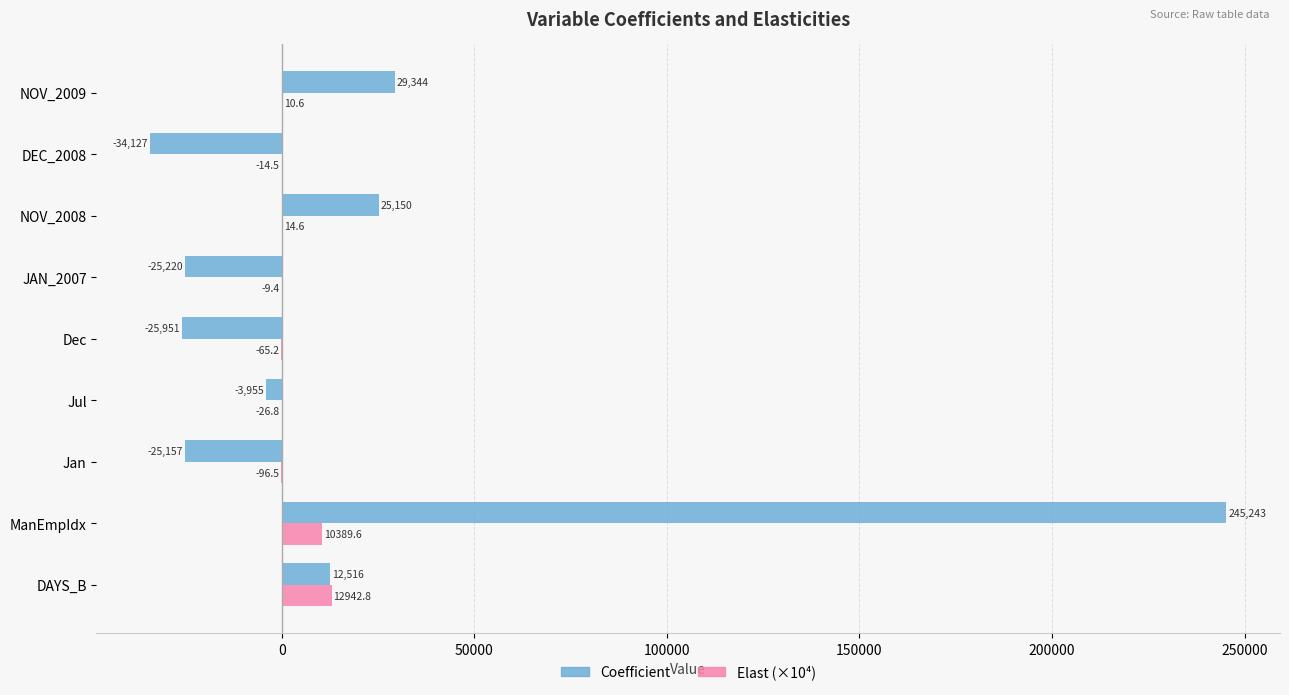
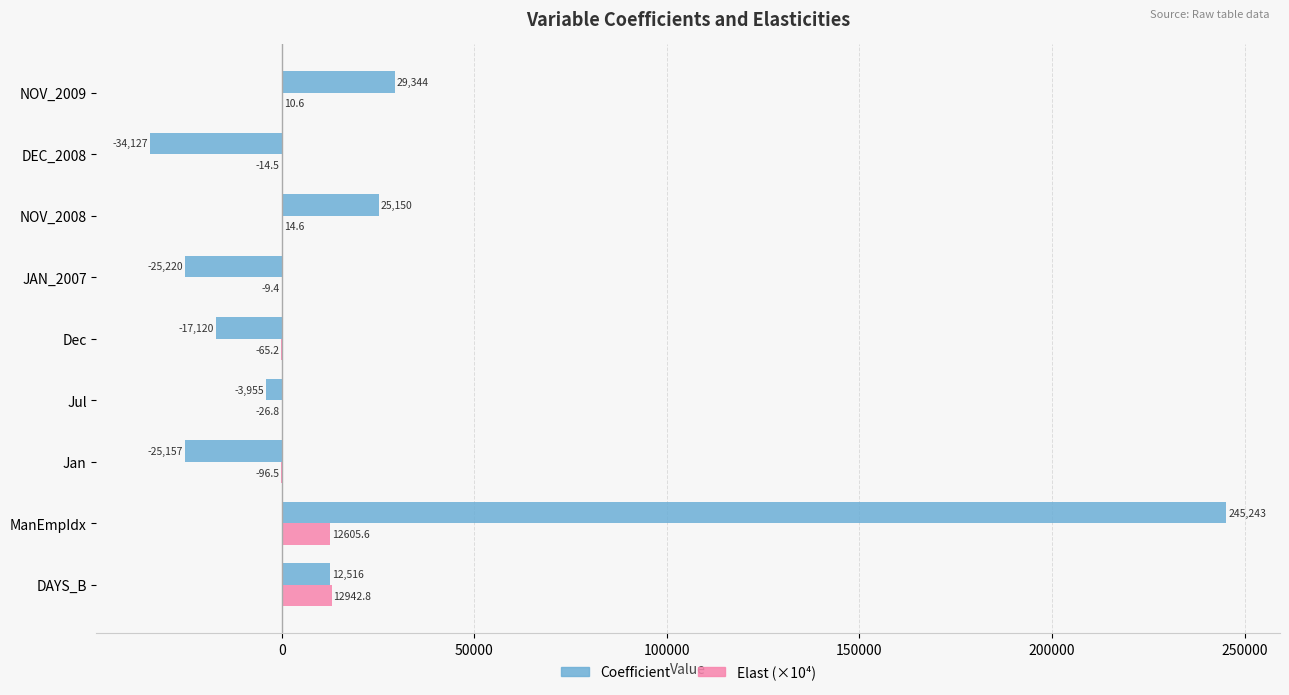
Coefficient, Dec: -25,951 -> -17,120
Elast (×10⁴), ManEmpIdx: 10389.6 -> 12605.6
